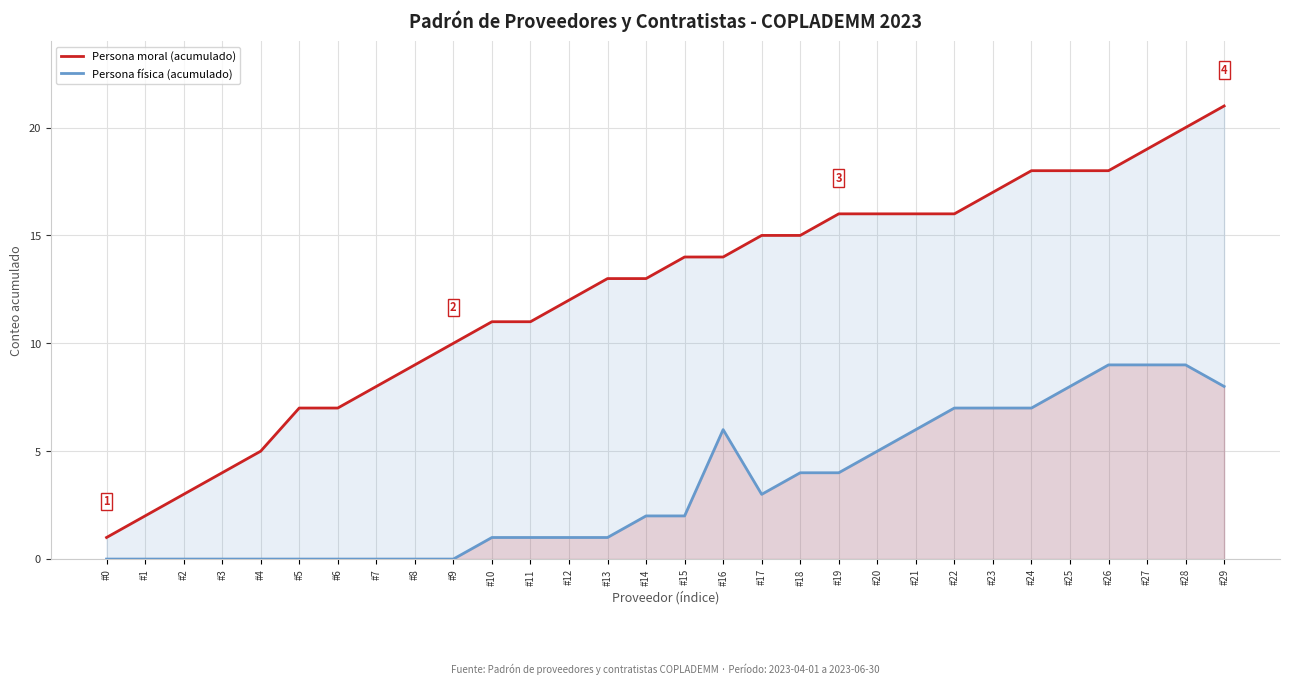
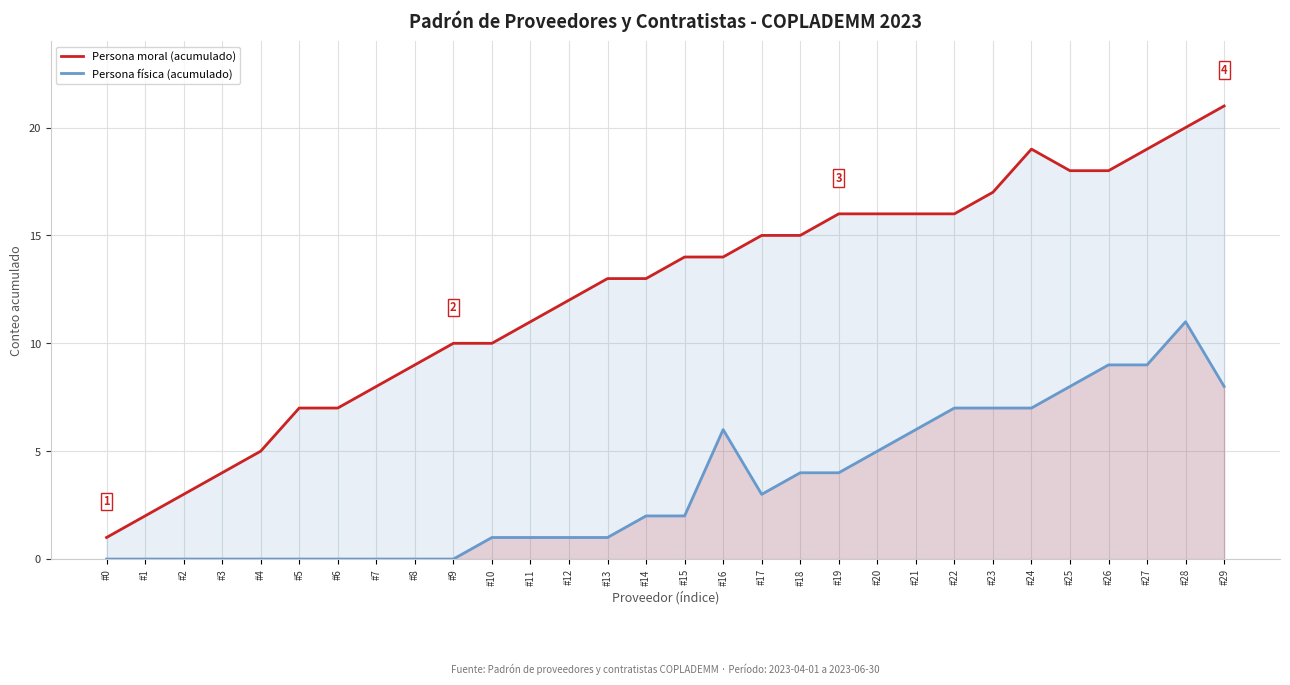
Persona moral (acumulado), #10: 11 -> 10
Persona moral (acumulado), #24: 18 -> 19
Persona física (acumulado), #28: 9 -> 11
